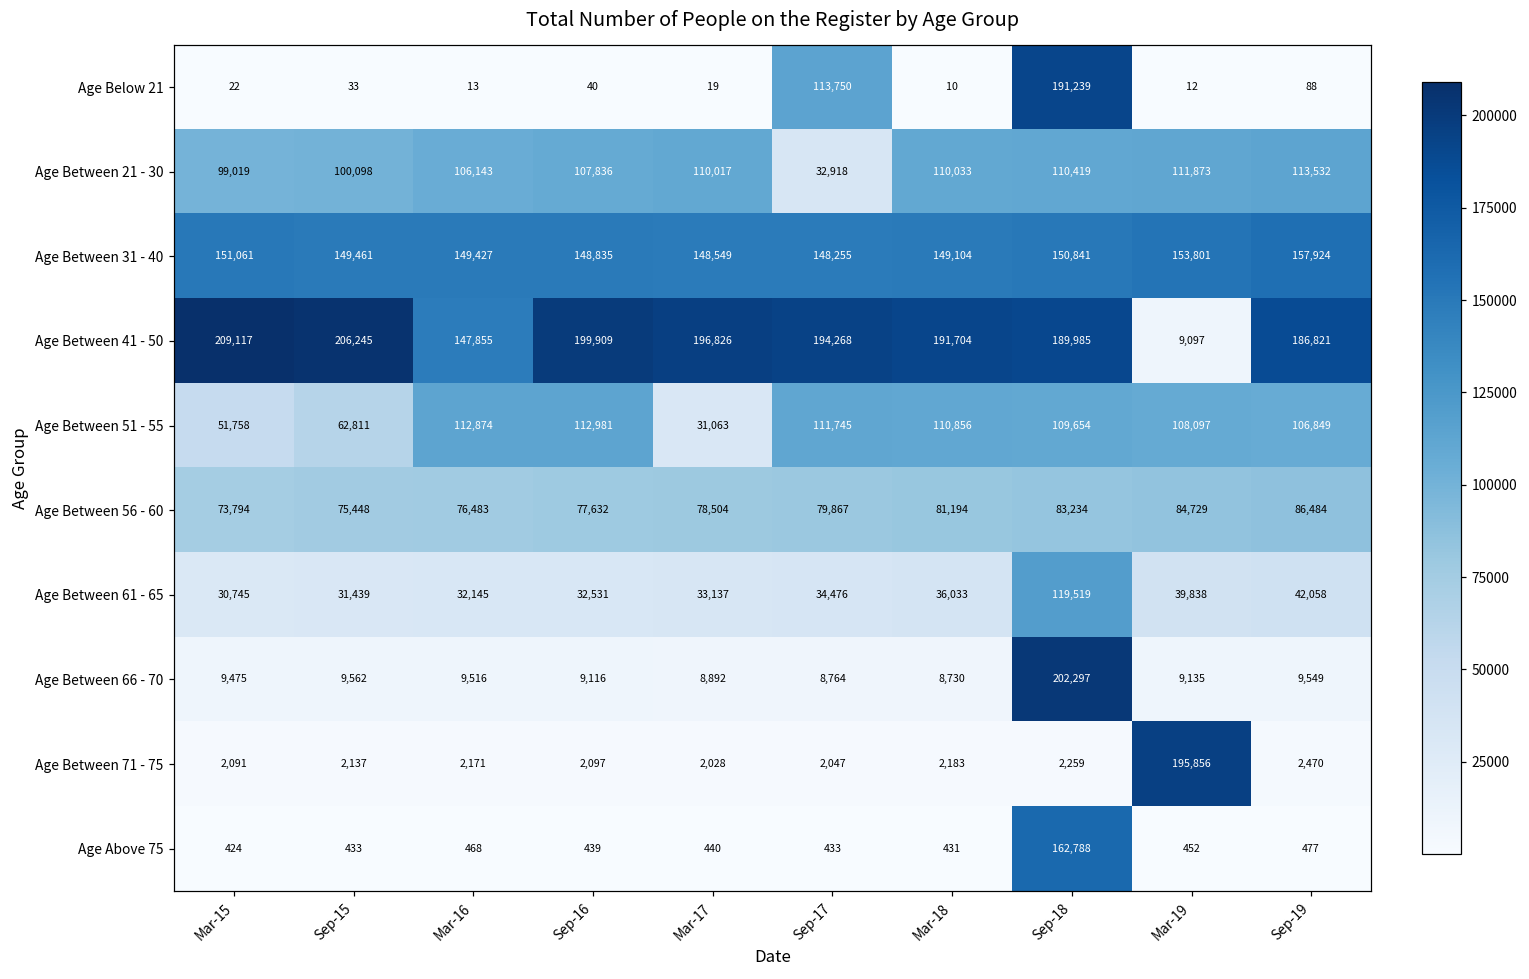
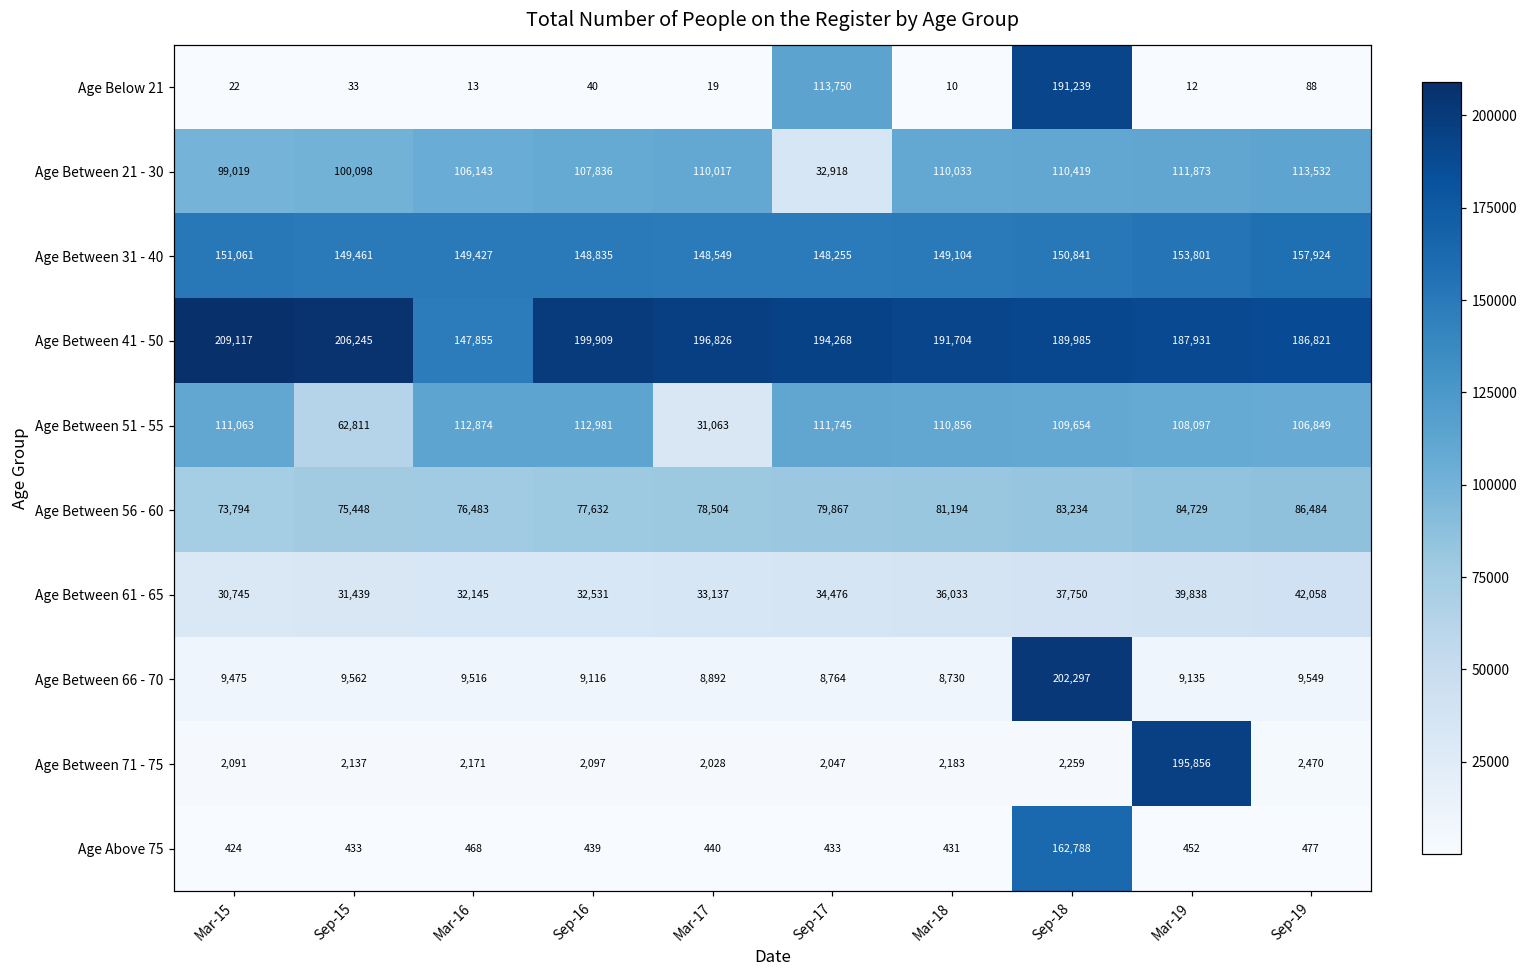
Age Between 41 - 50, Mar-19: 9,097 -> 187,931
Age Between 51 - 55, Mar-15: 51,758 -> 111,063
Age Between 61 - 65, Sep-18: 119,519 -> 37,750
